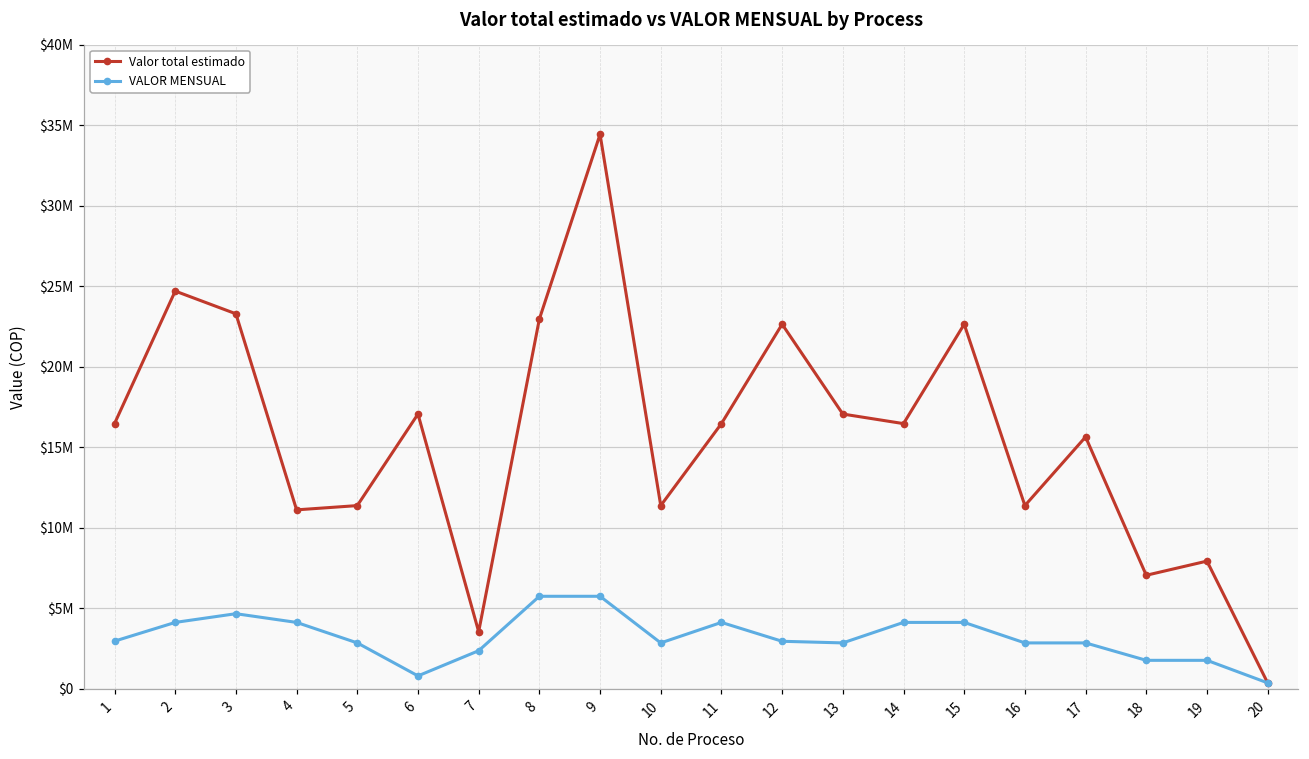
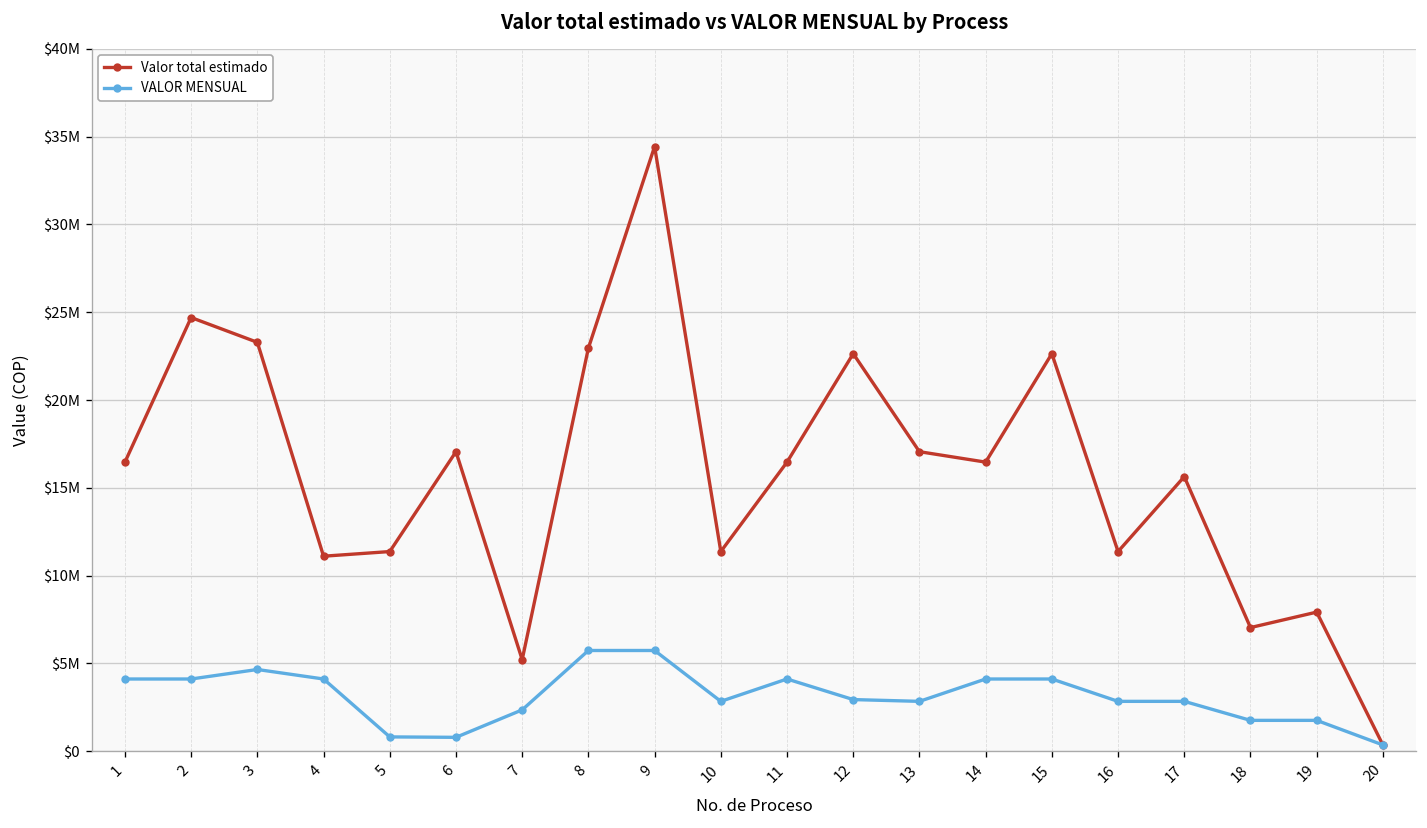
VALOR MENSUAL, 1: $3000000 -> $4100000
VALOR MENSUAL, 5: $2800000 -> $800000
Valor total estimado, 7: $3500000 -> $5200000
